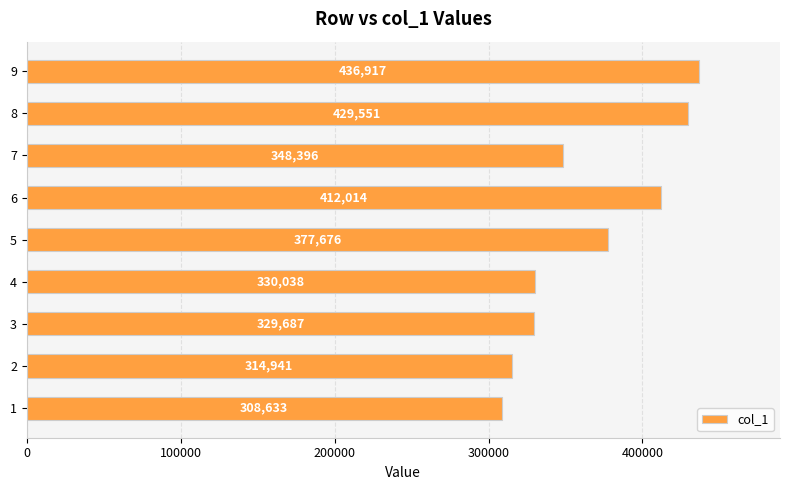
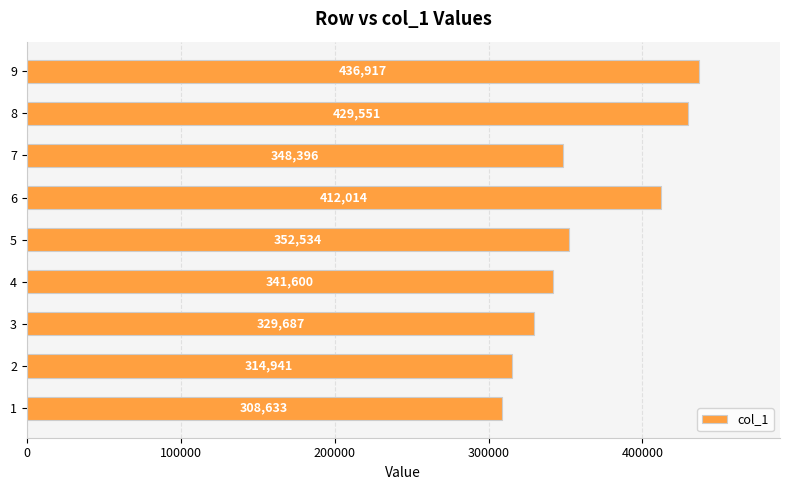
5: 377,676 -> 352,534
4: 330,038 -> 341,600
